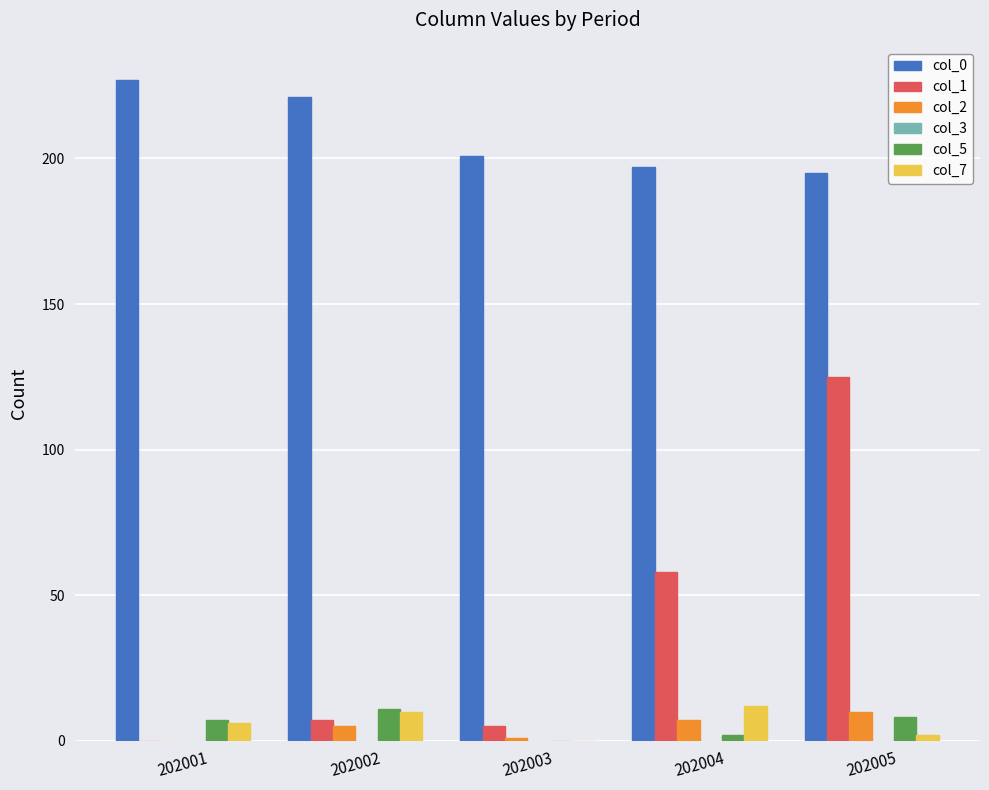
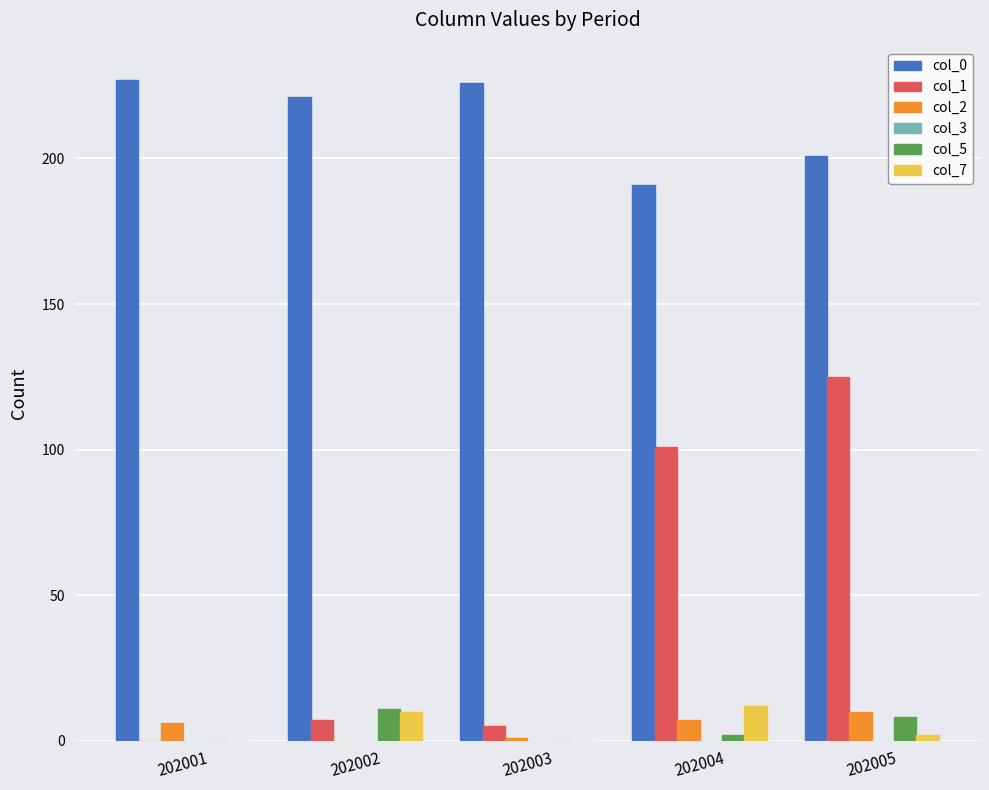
col_2, 202001: 0 -> 6
col_5, 202001: 7 -> 0
col_7, 202001: 6 -> 0
col_2, 202002: 5 -> 0
col_0, 202003: 201 -> 226
col_0, 202004: 197 -> 191
col_1, 202004: 58 -> 101
col_0, 202005: 195 -> 201
